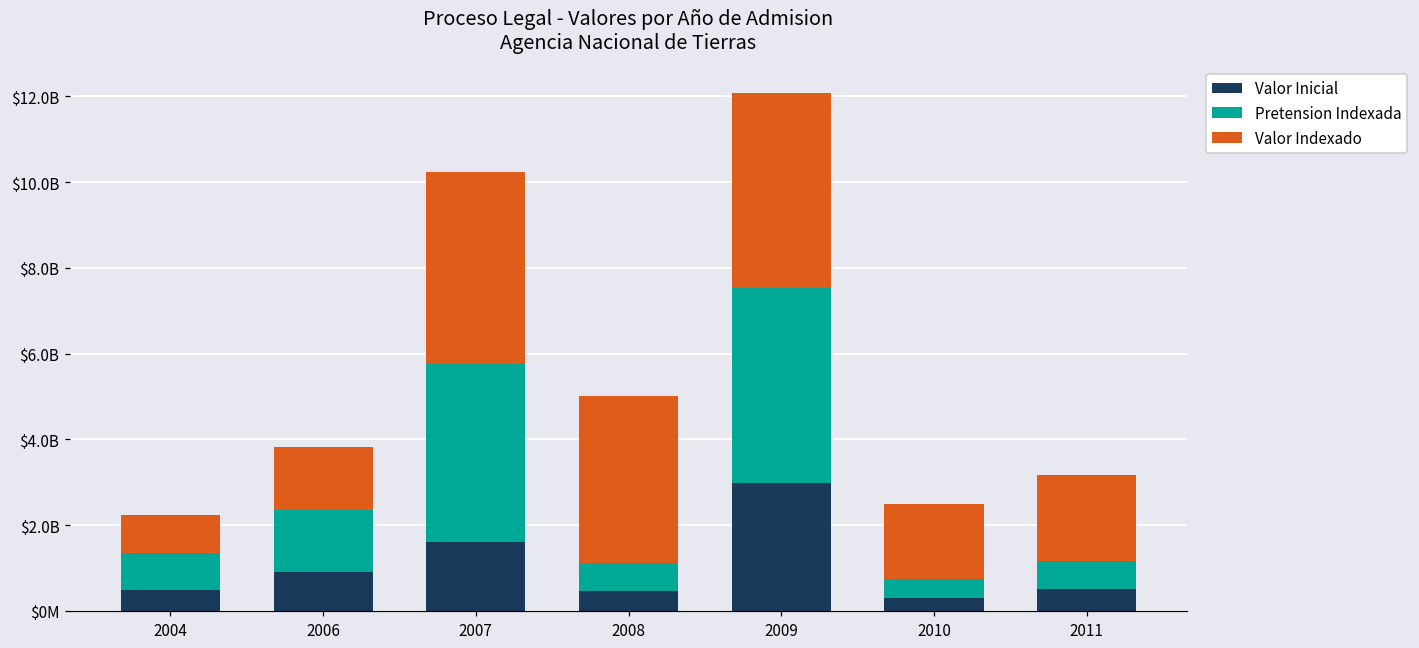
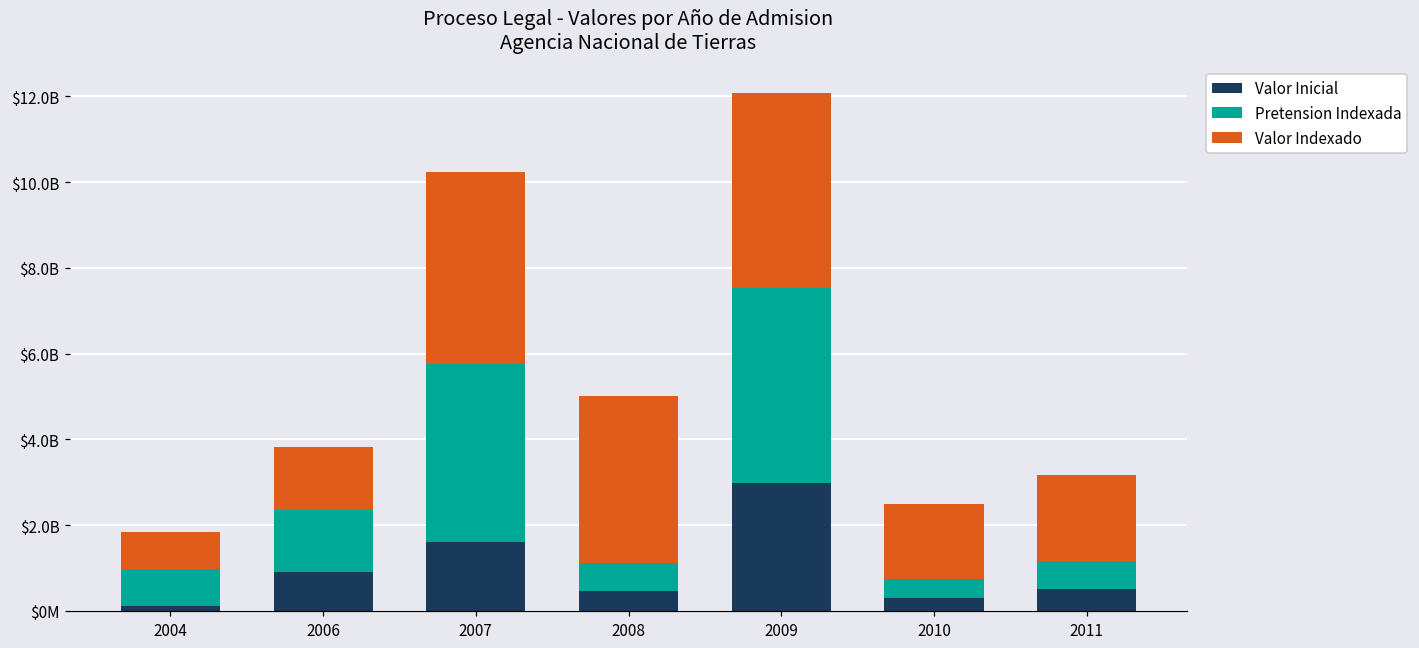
Valor Inicial, 2004: $500000000 -> $100000000
